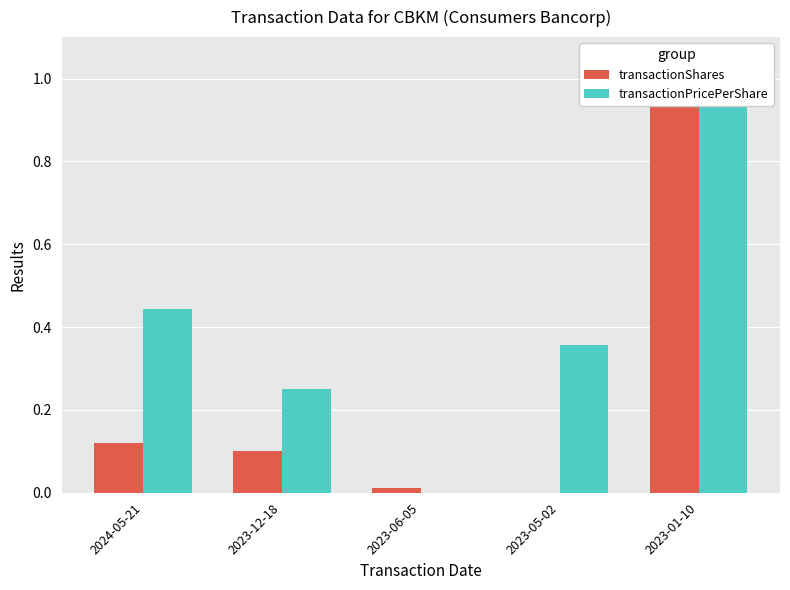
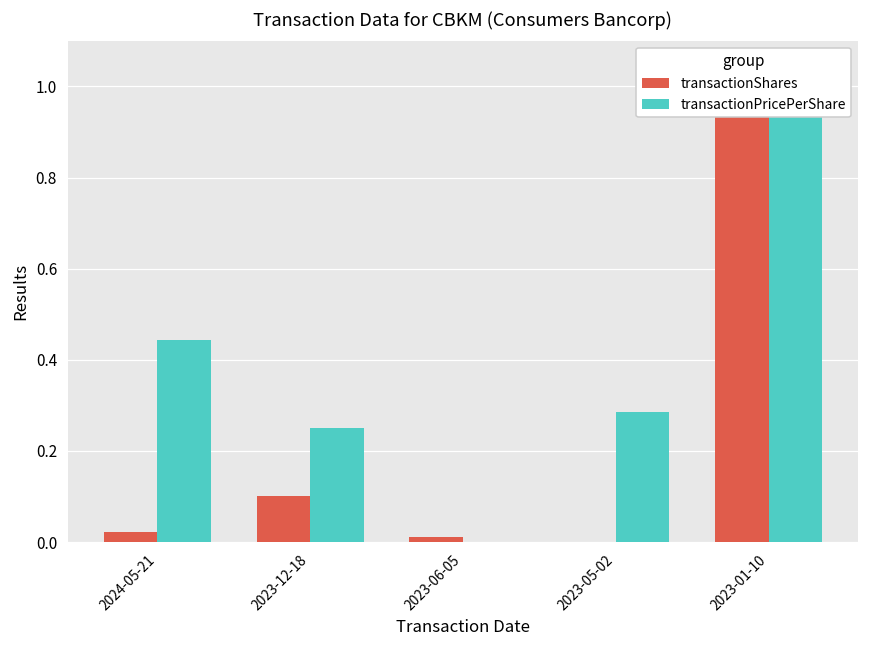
transactionShares, 2024-05-21: 0.12 -> 0.02
transactionPricePerShare, 2023-05-02: 0.36 -> 0.29
